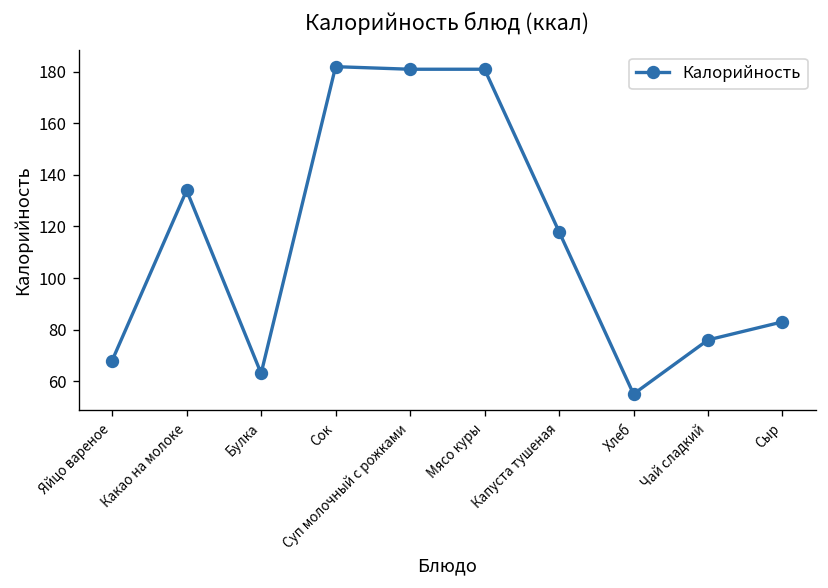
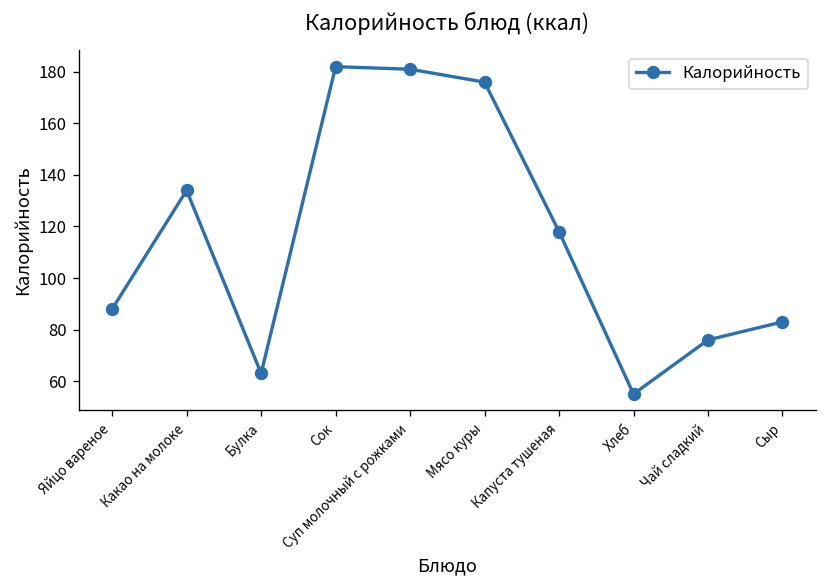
Яйцо вареное: 68 -> 88
Мясо куры: 181 -> 176
